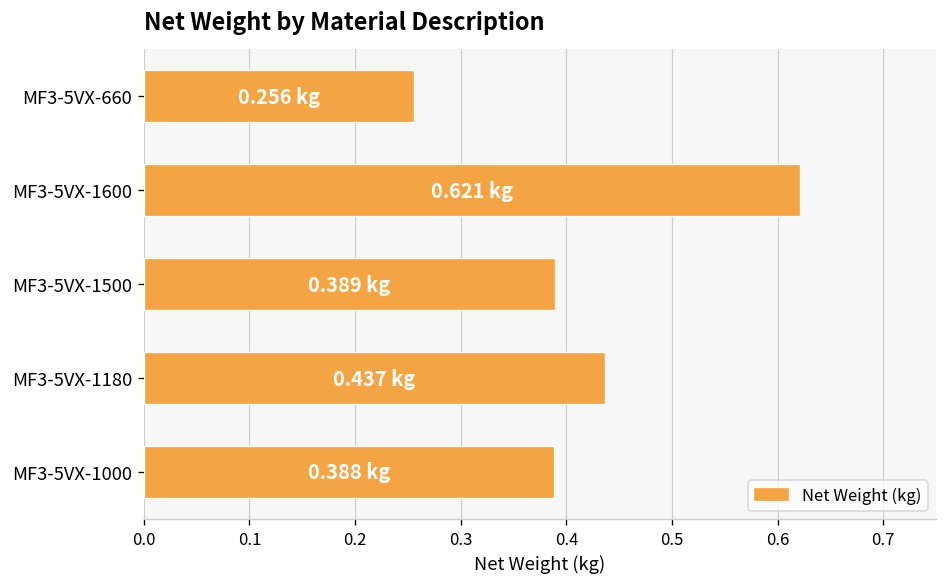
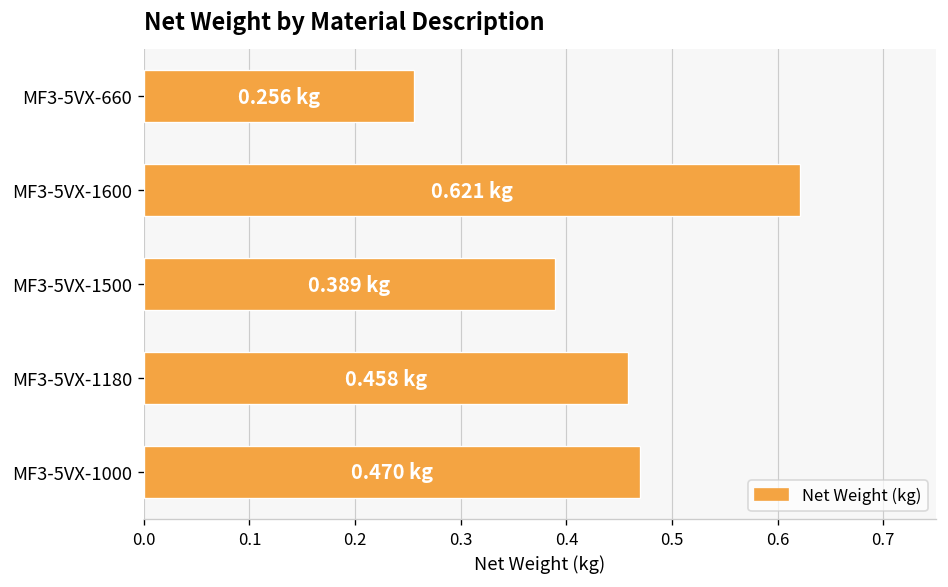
MF3-5VX-1180: 0.437 -> 0.458
MF3-5VX-1000: 0.388 -> 0.470
